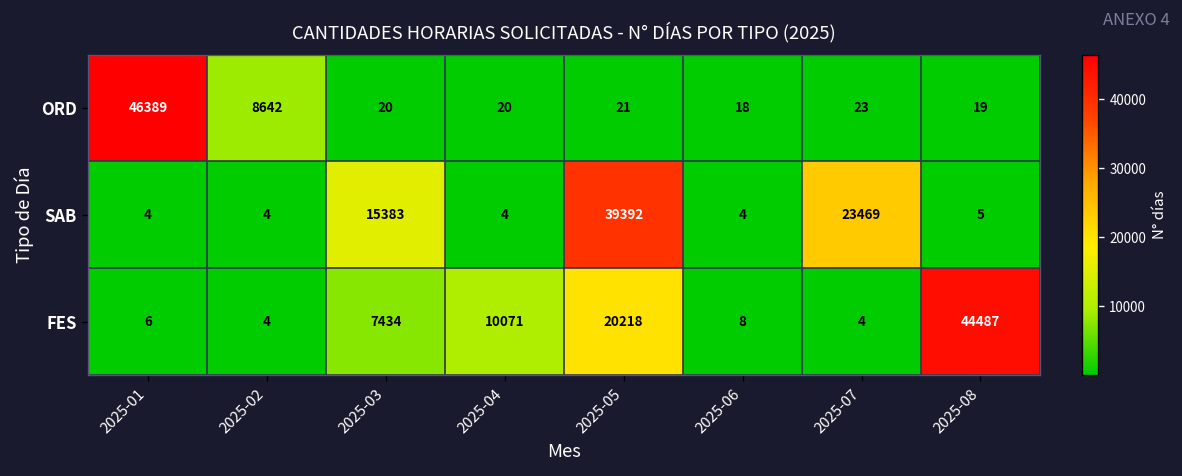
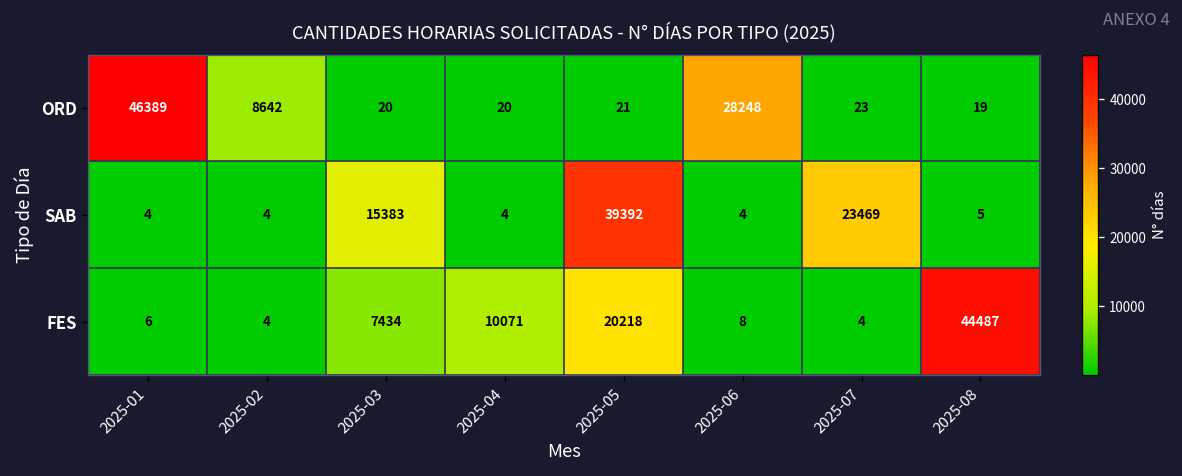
ORD, 2025-06: 18 -> 28248
